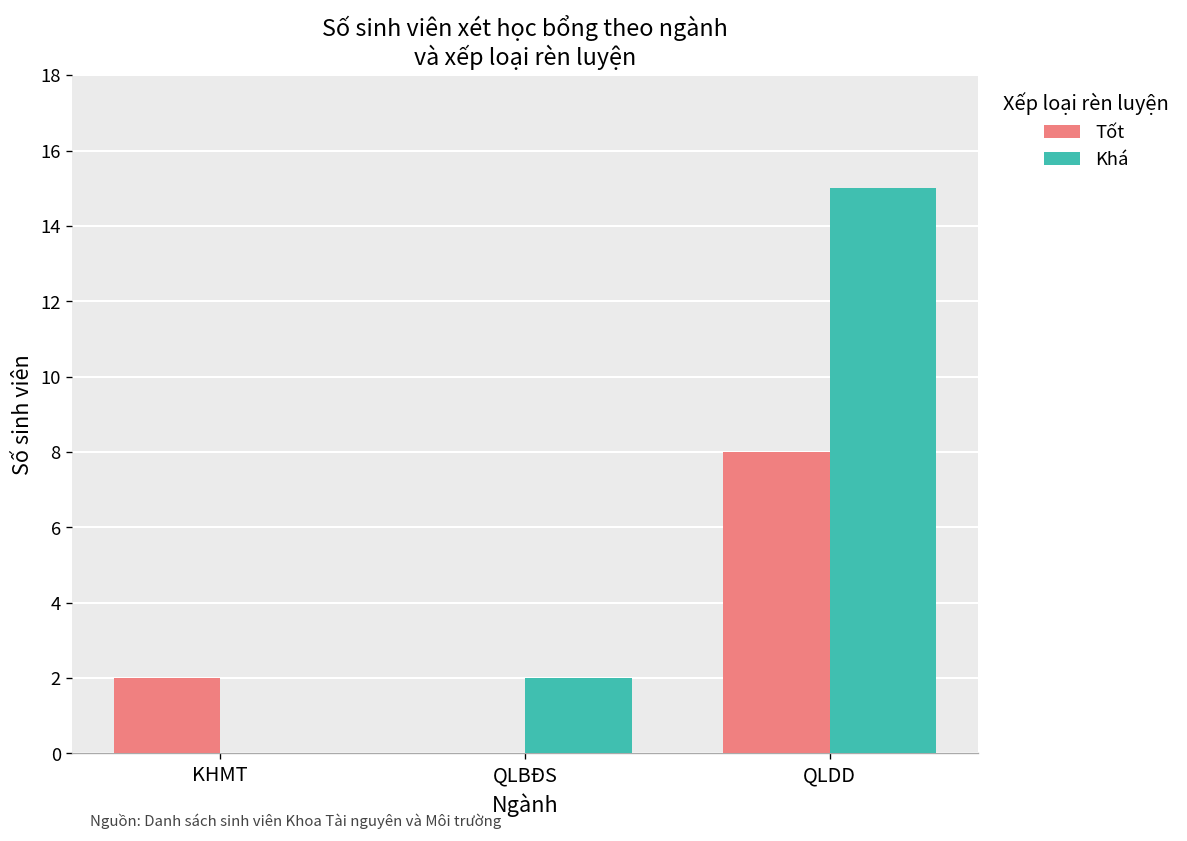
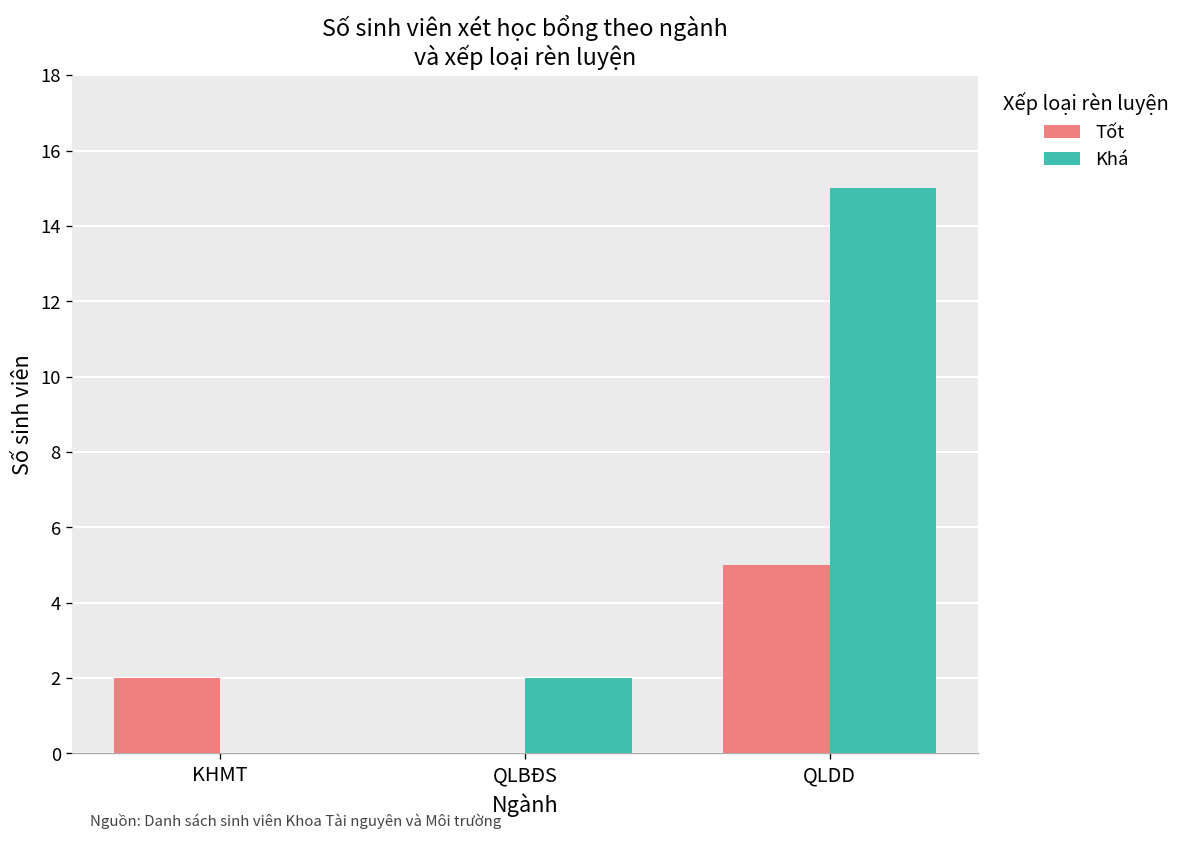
Tốt, QLDD: 8 -> 5
